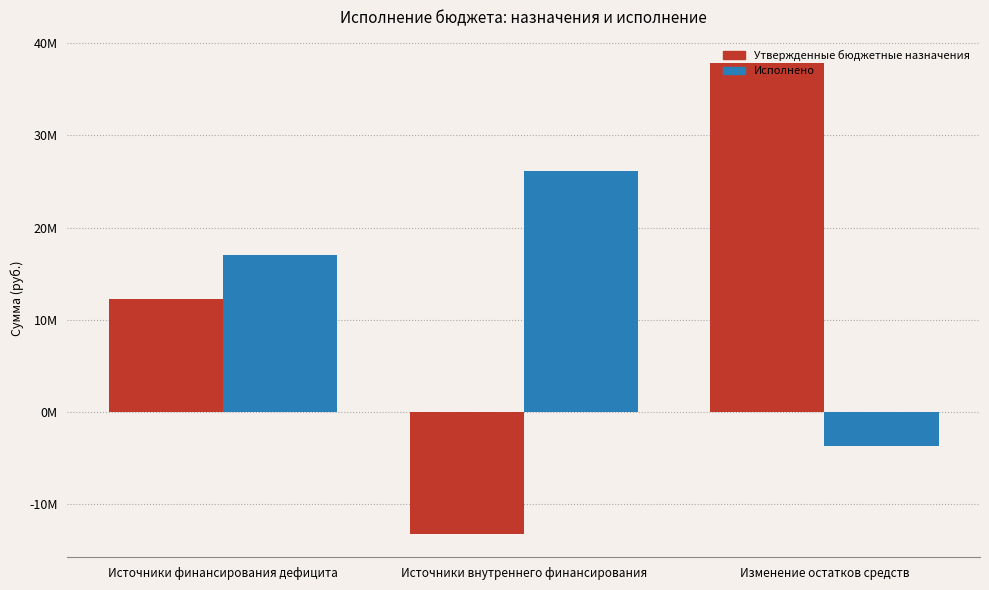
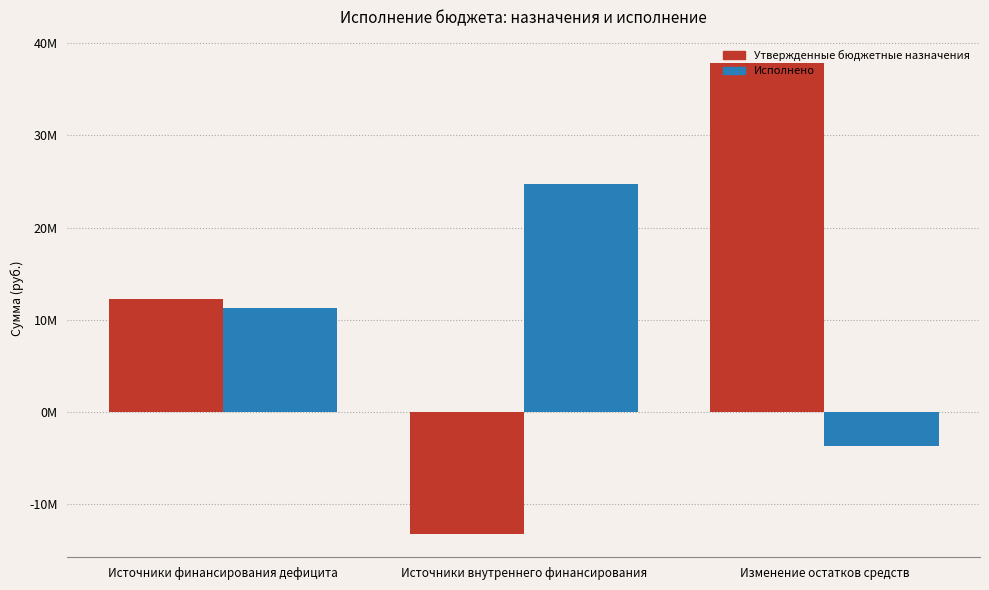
Исполнено, Источники финансирования дефицита: 17000000 -> 11000000
Исполнено, Источники внутреннего финансирования: 26000000 -> 25000000
